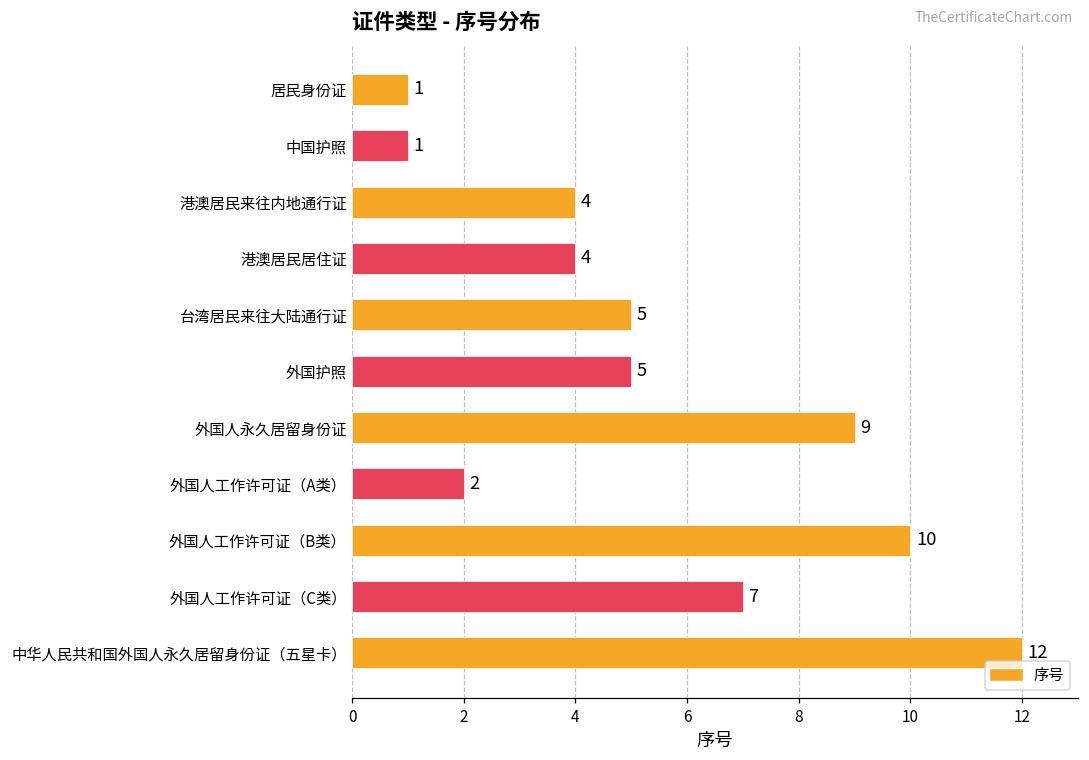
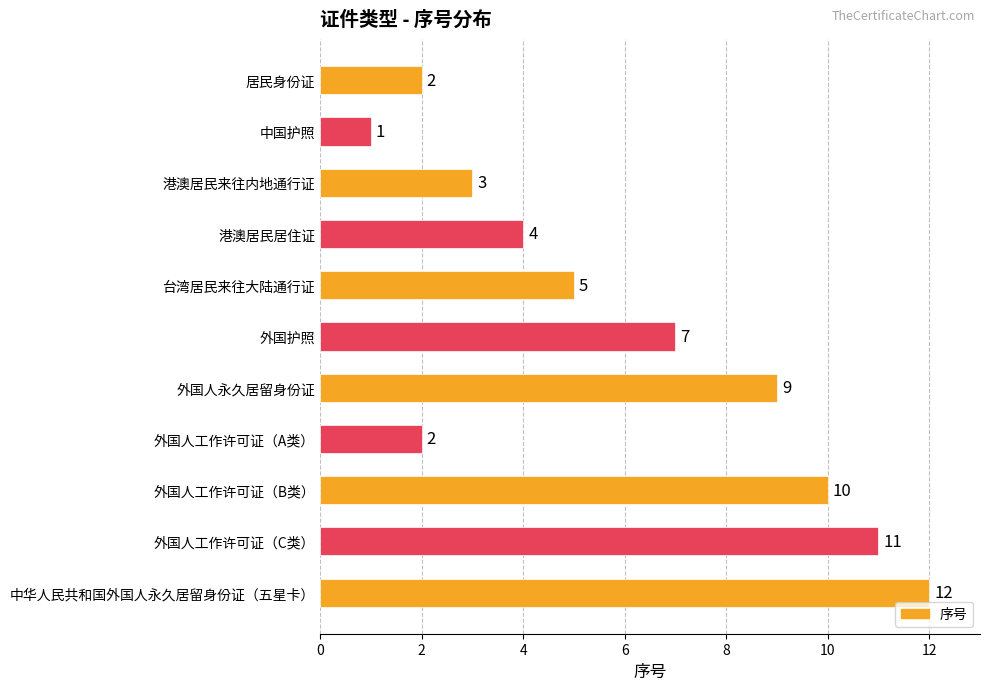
居民身份证: 1 -> 2
港澳居民来往内地通行证: 4 -> 3
外国护照: 5 -> 7
外国人工作许可证（C类）: 7 -> 11
